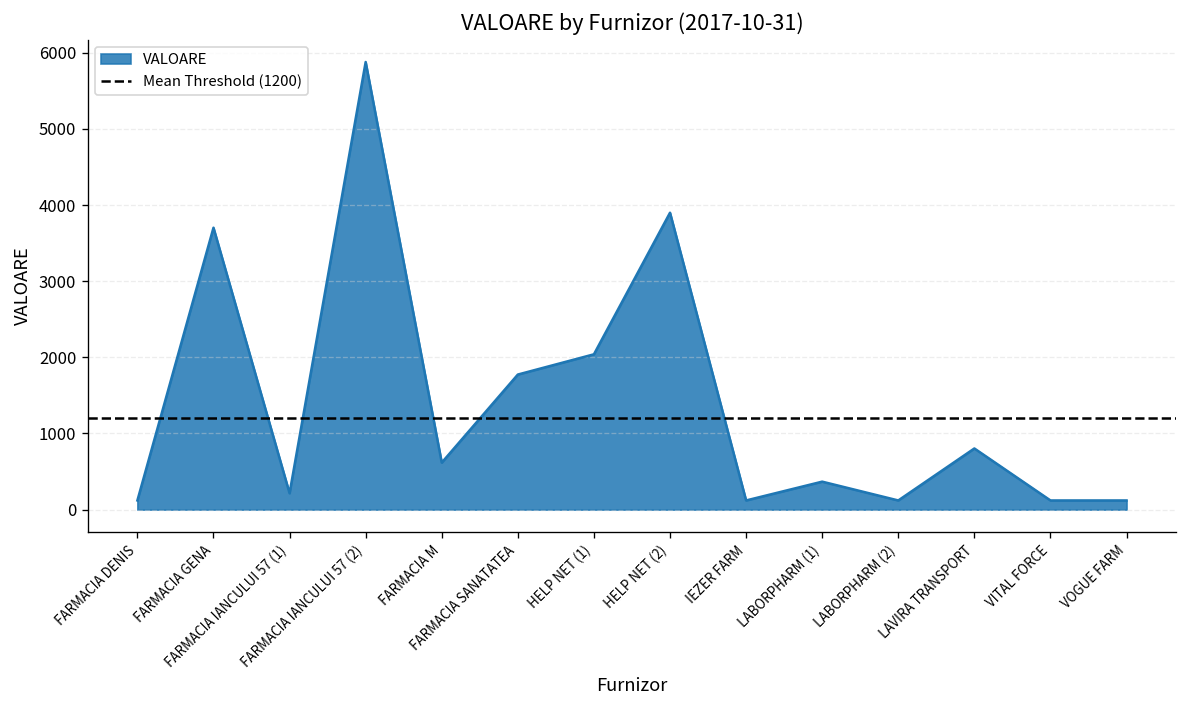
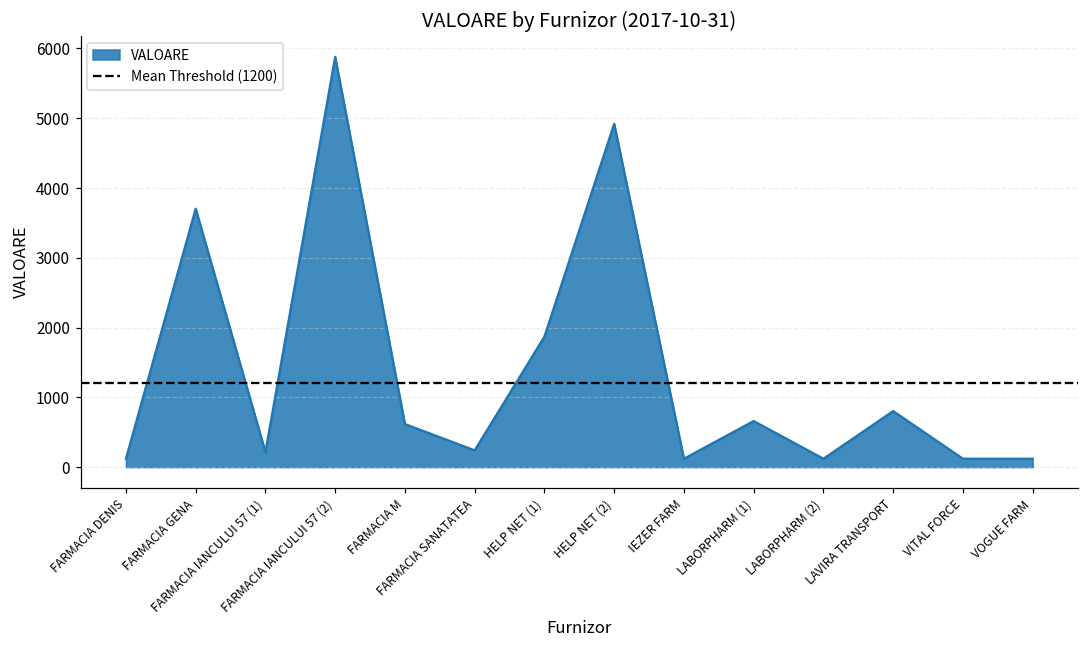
FARMACIA SANATATEA: 1800 -> 200
HELP NET (1): 2000 -> 1900
HELP NET (2): 3900 -> 4900
LABORPHARM (1): 400 -> 700
